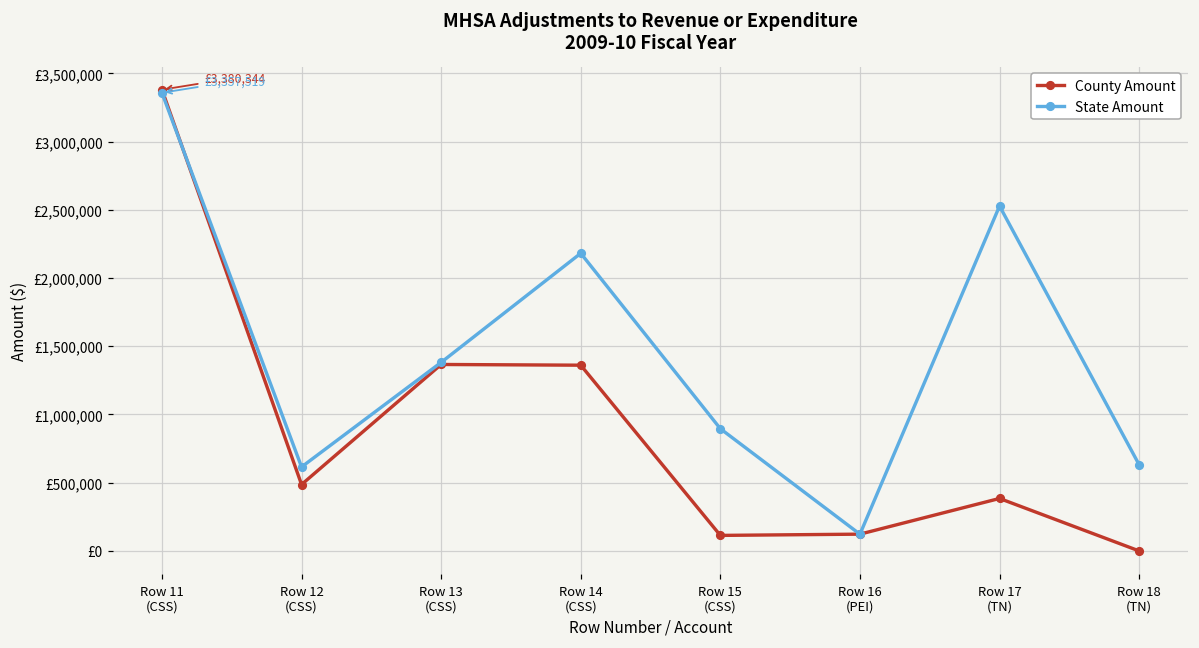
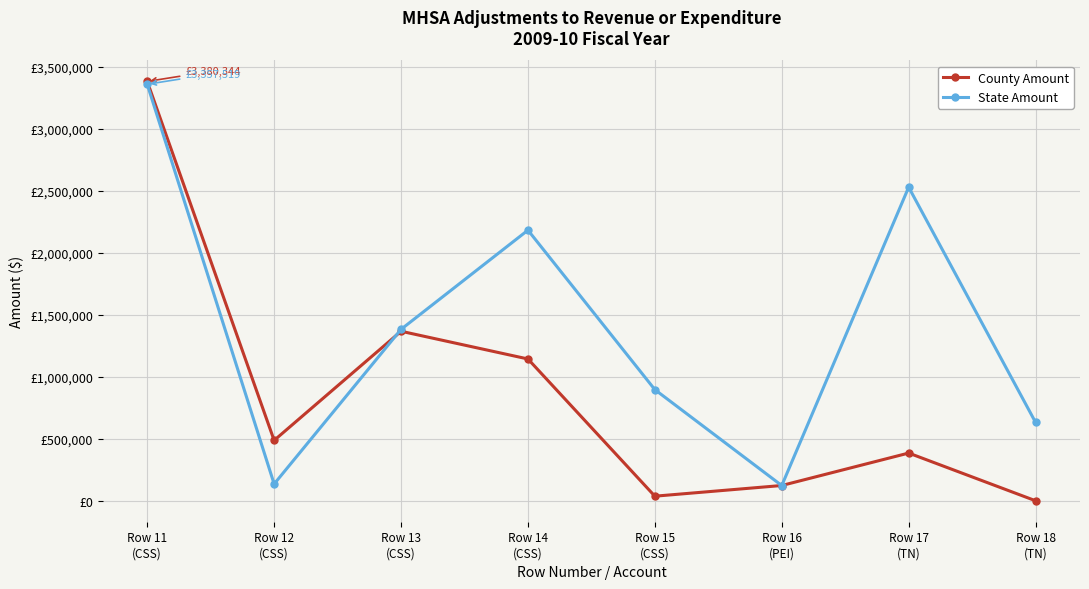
State Amount, Row 12 (CSS): £620,000 -> £140,000
County Amount, Row 14 (CSS): £1,360,000 -> £1,140,000
County Amount, Row 15 (CSS): £110,000 -> £40,000
